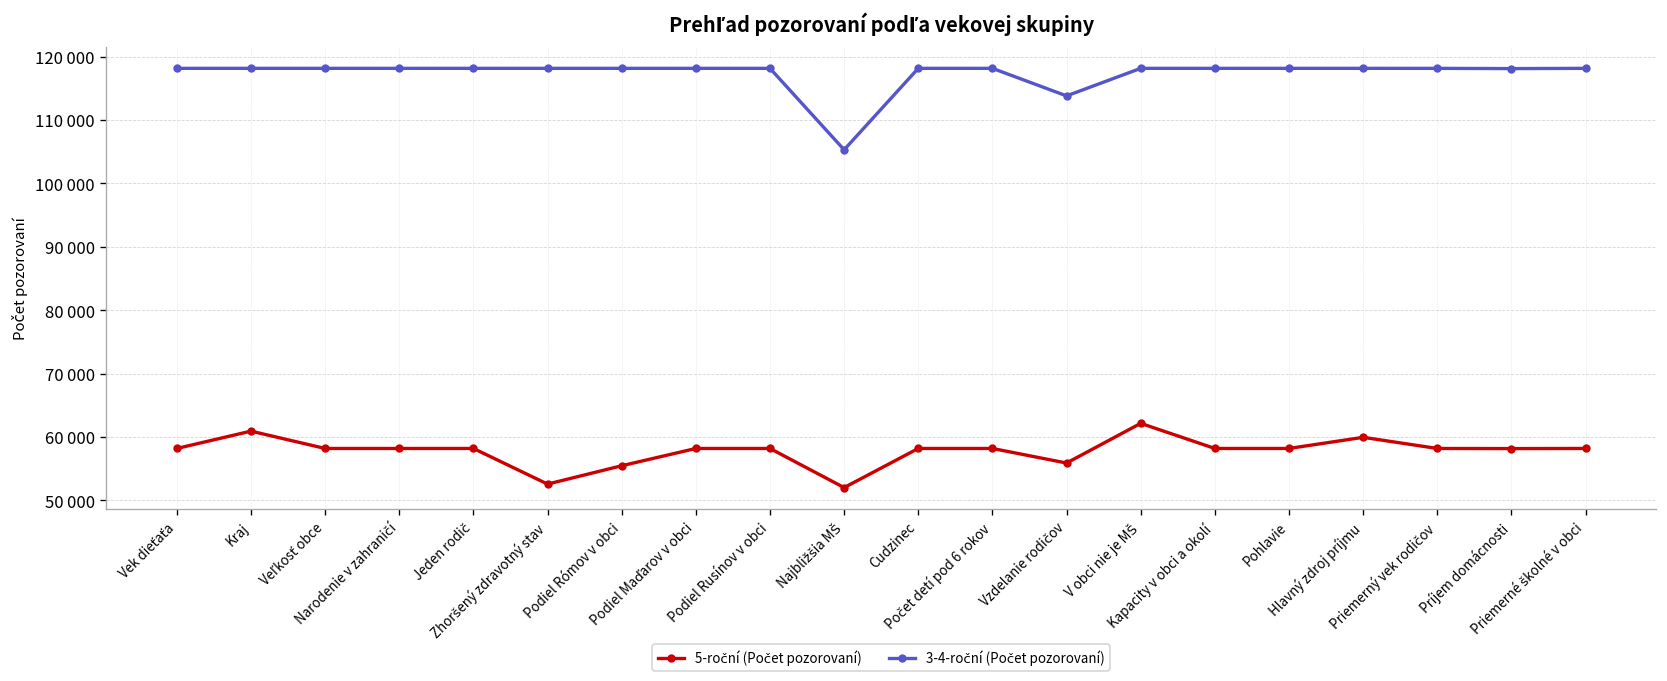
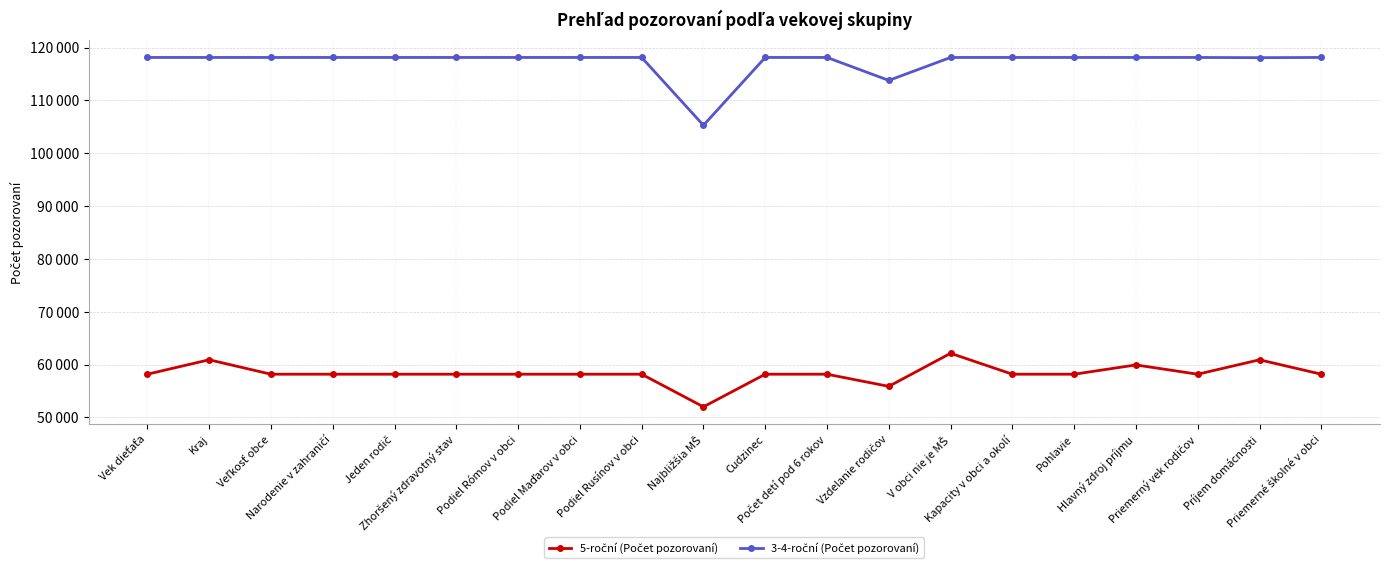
5-roční (Počet pozorovaní), Zhoršený zdravotný stav: 53000 -> 58000
5-roční (Počet pozorovaní), Podiel Rómov v obci: 55000 -> 58000
5-roční (Počet pozorovaní), Príjem domácnosti: 58000 -> 61000
